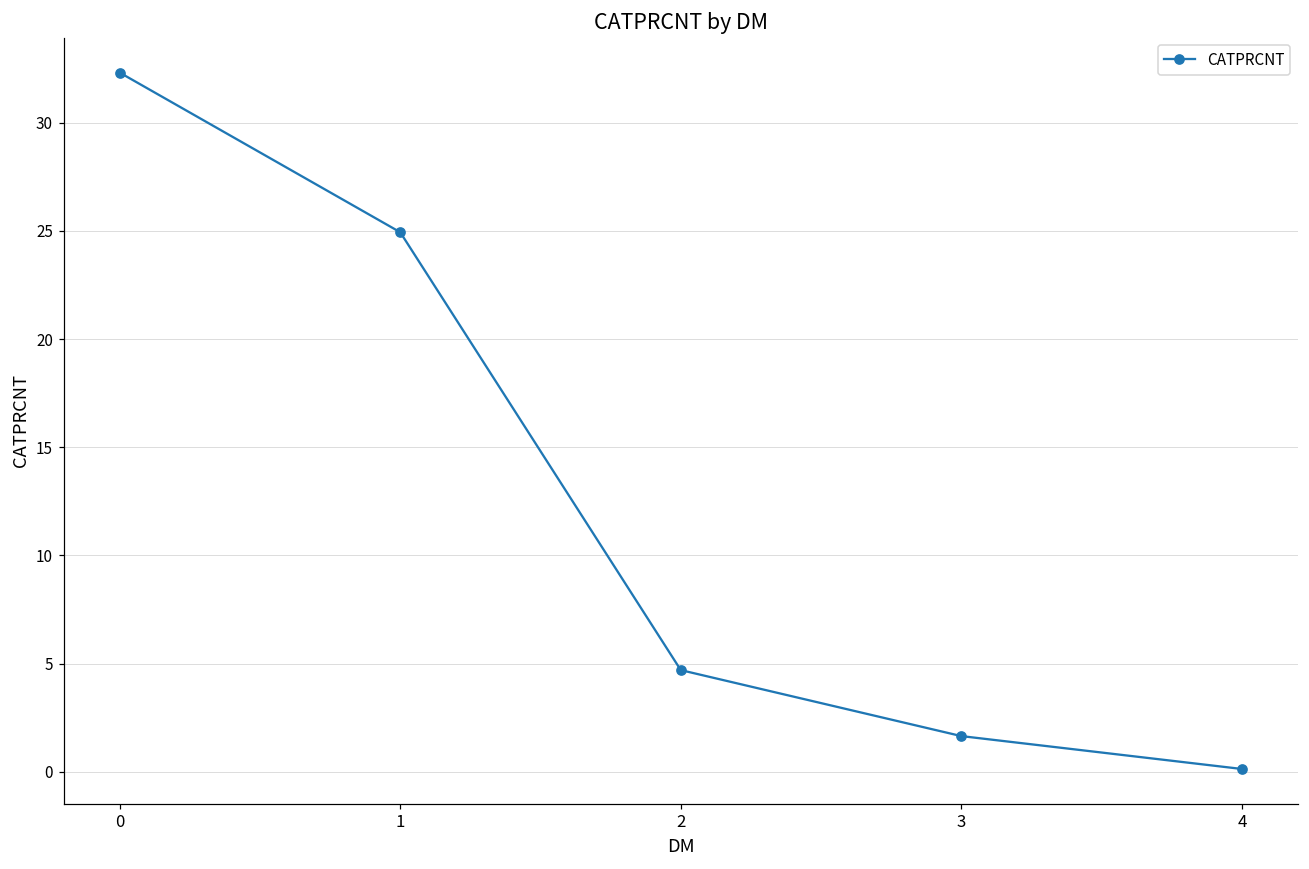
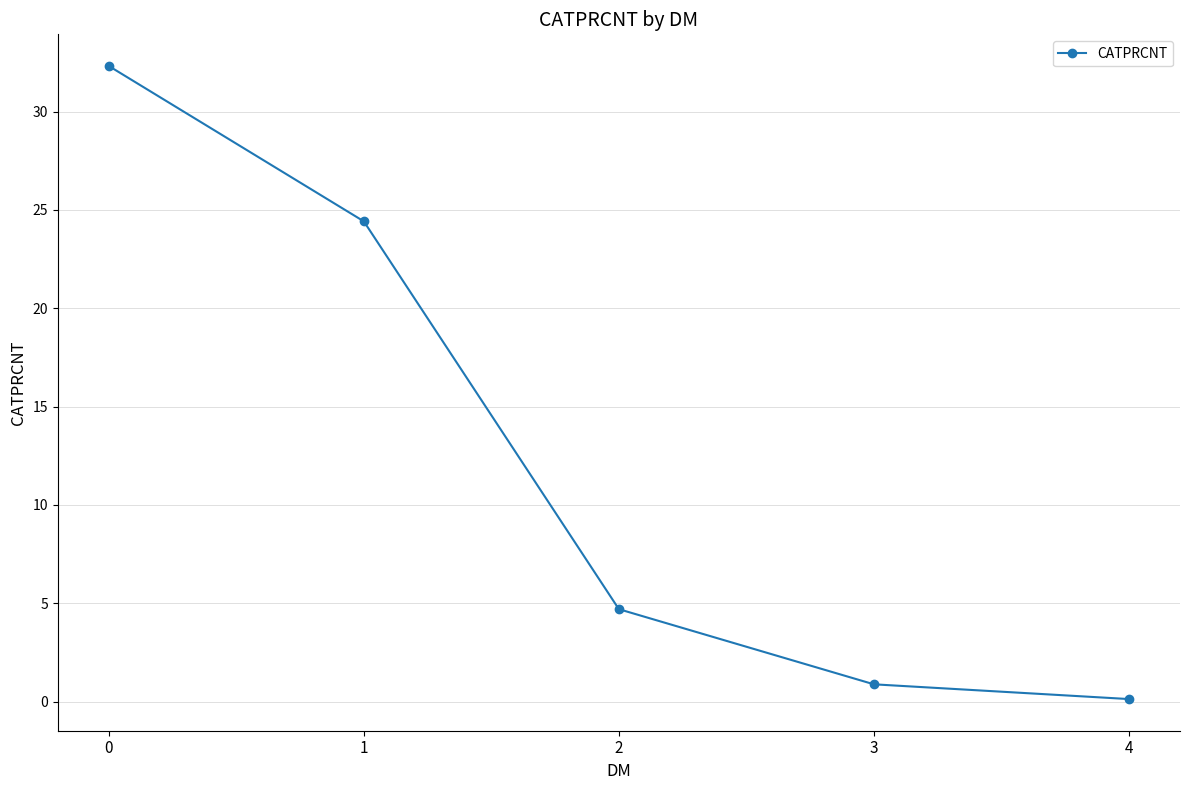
1: 24.9 -> 24.4
3: 1.7 -> 0.9
